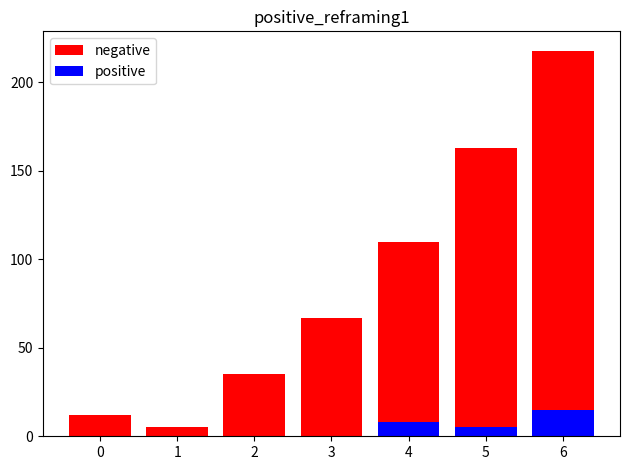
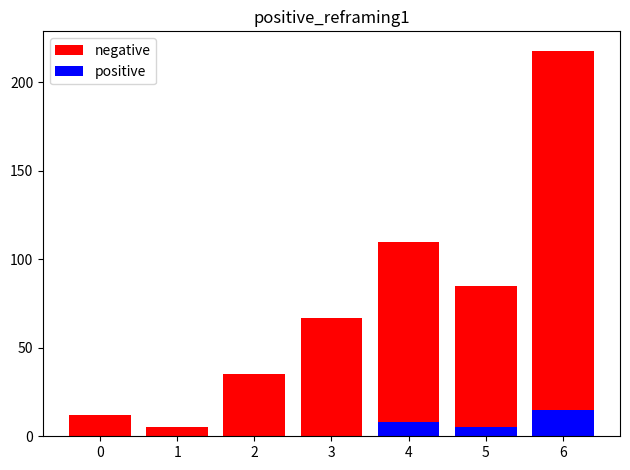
negative, 5: 163 -> 85
